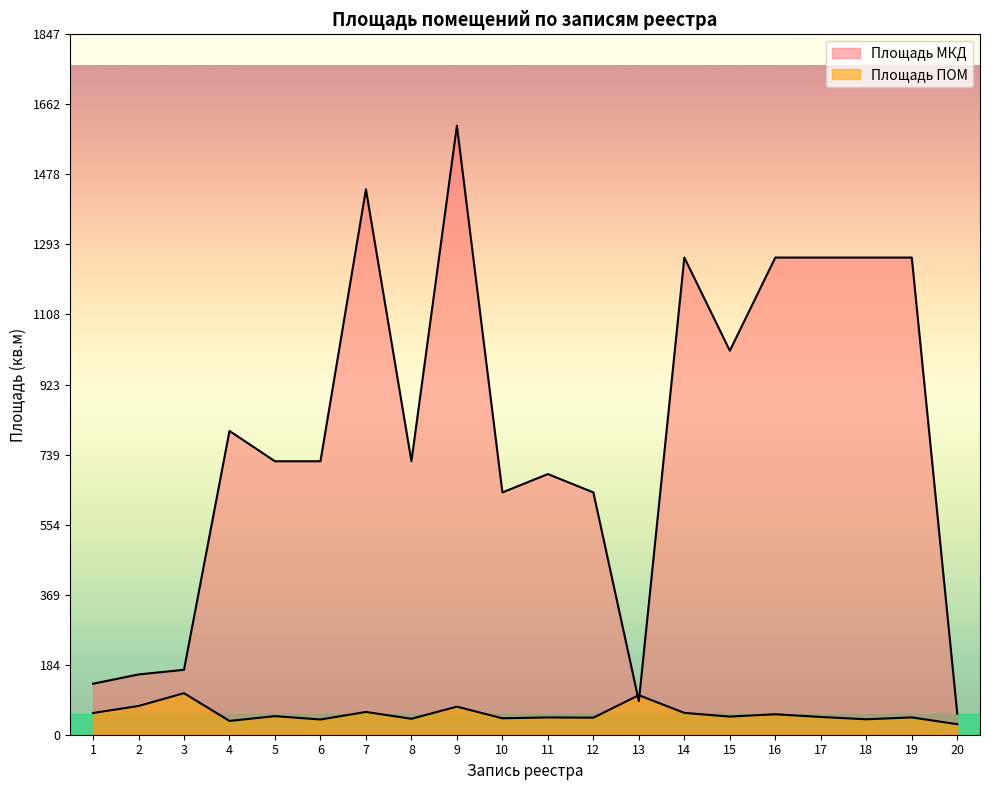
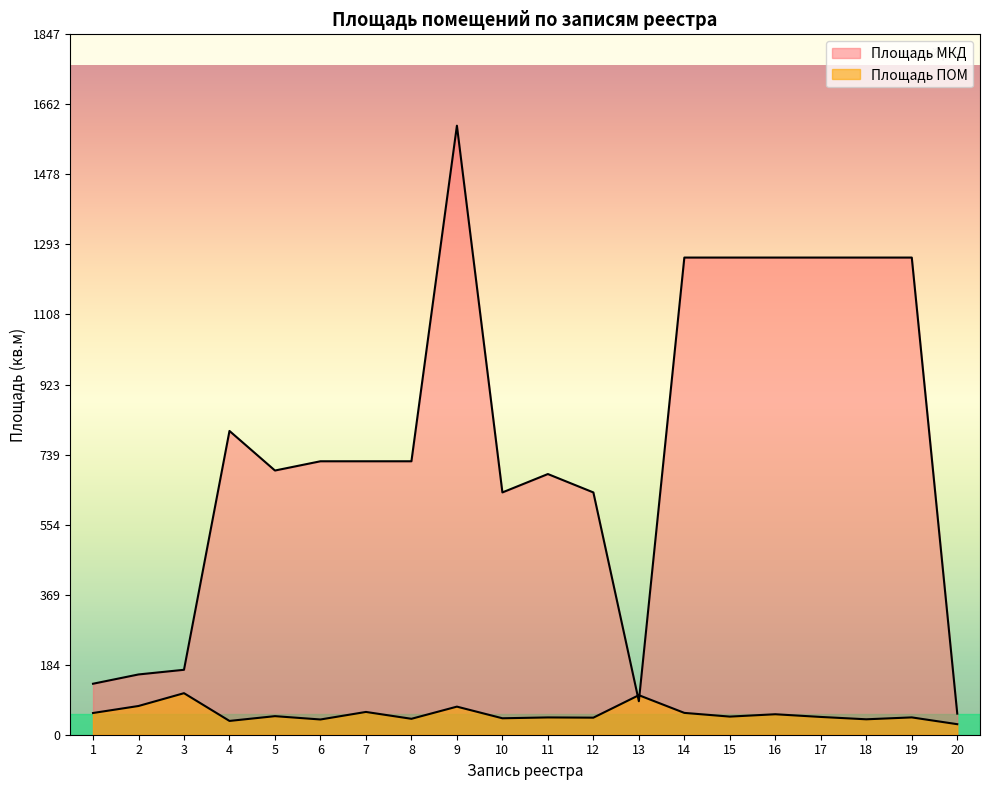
Площадь МКД, 5: 720 -> 700
Площадь МКД, 7: 1440 -> 720
Площадь МКД, 15: 1010 -> 1260
